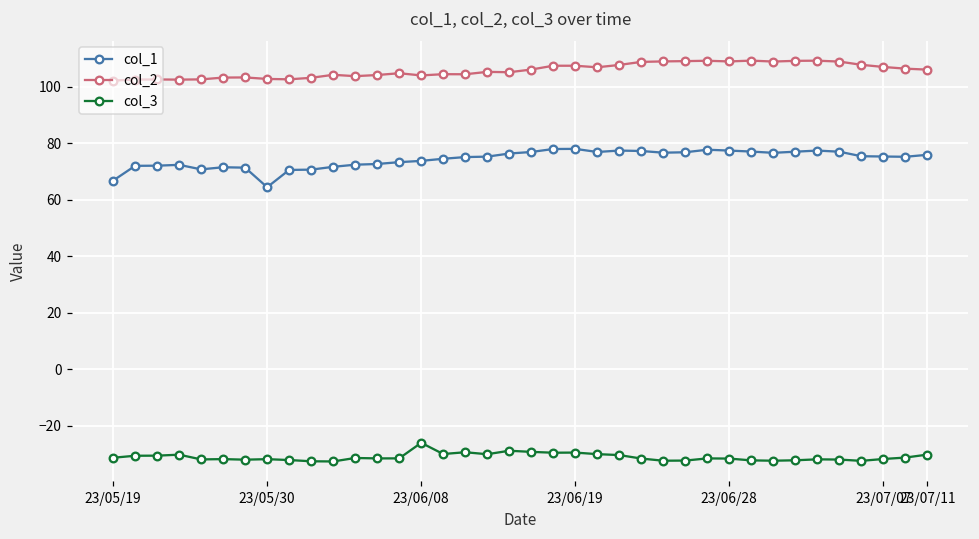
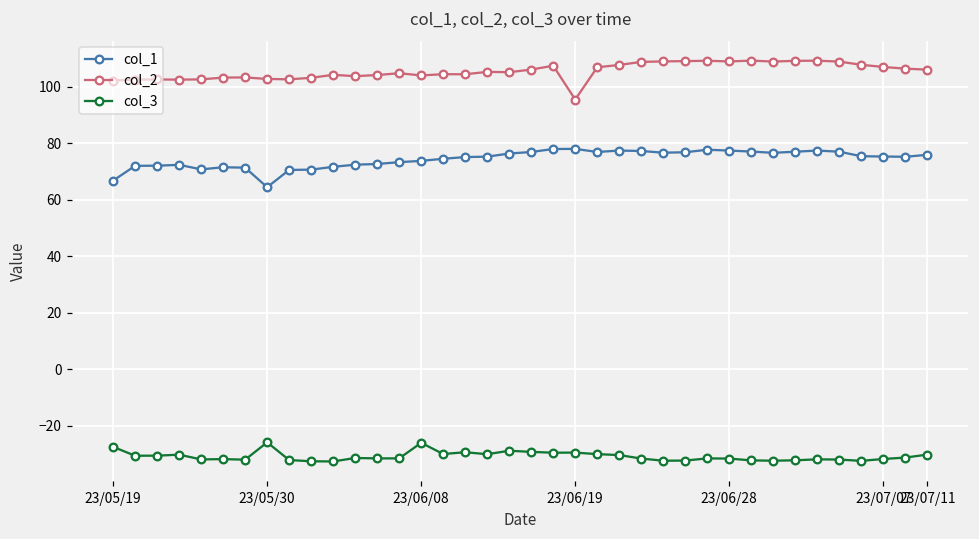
col_3, 23/05/19: -31 -> -27
col_3, 23/05/30: -32 -> -26
col_2, 23/06/19: 107 -> 96
